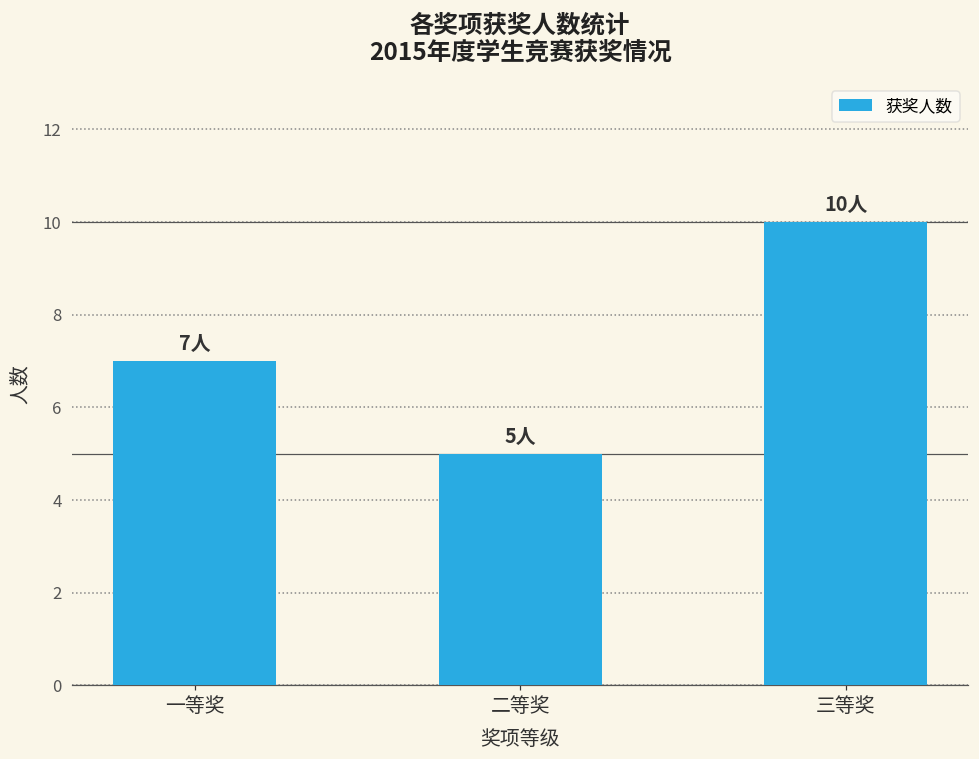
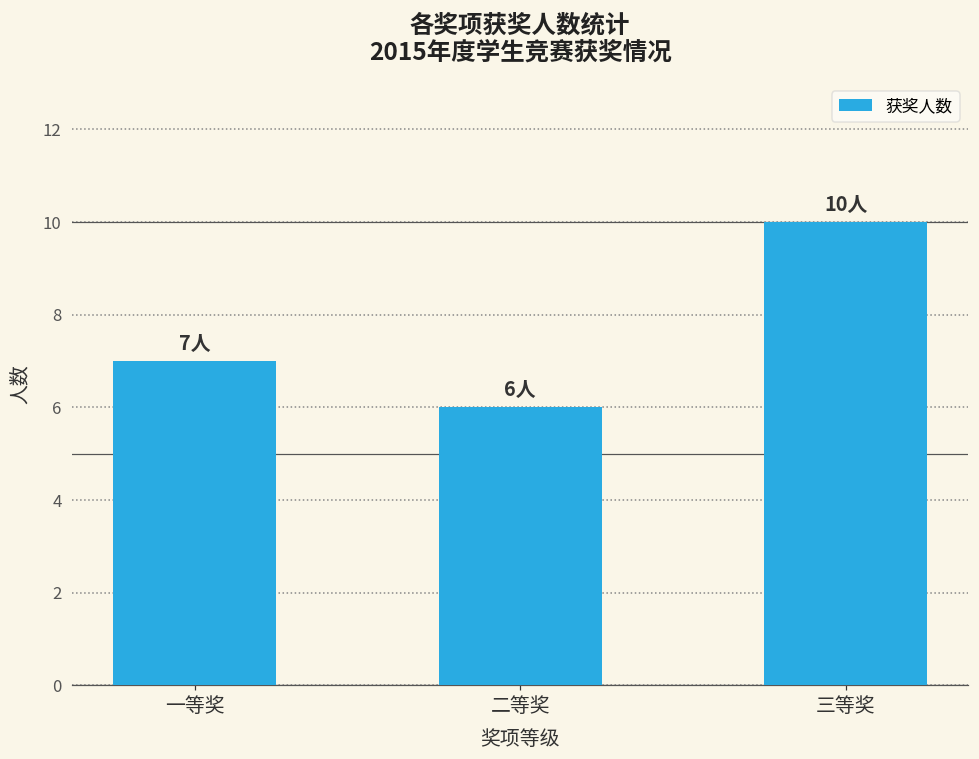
二等奖: 5人 -> 6人
